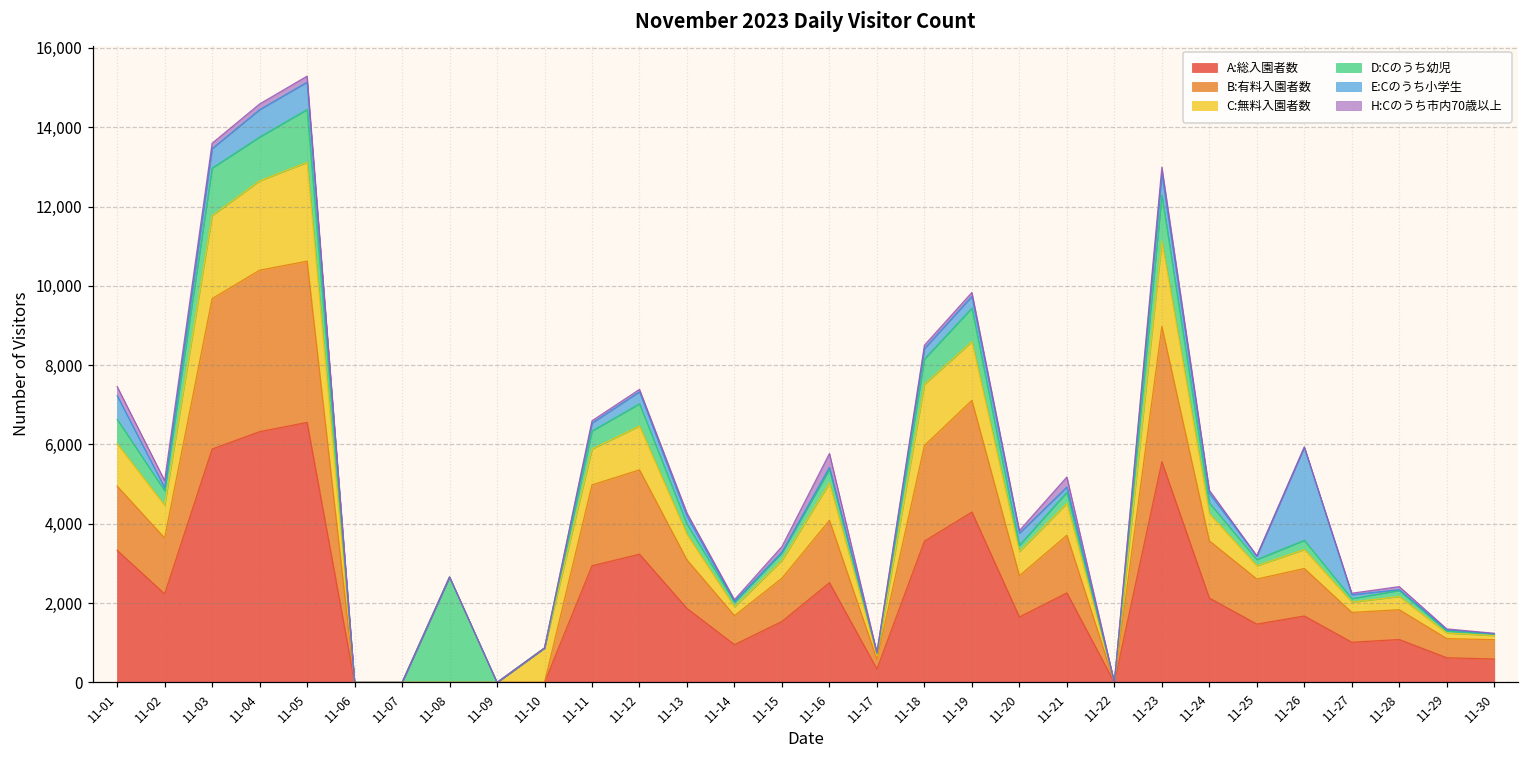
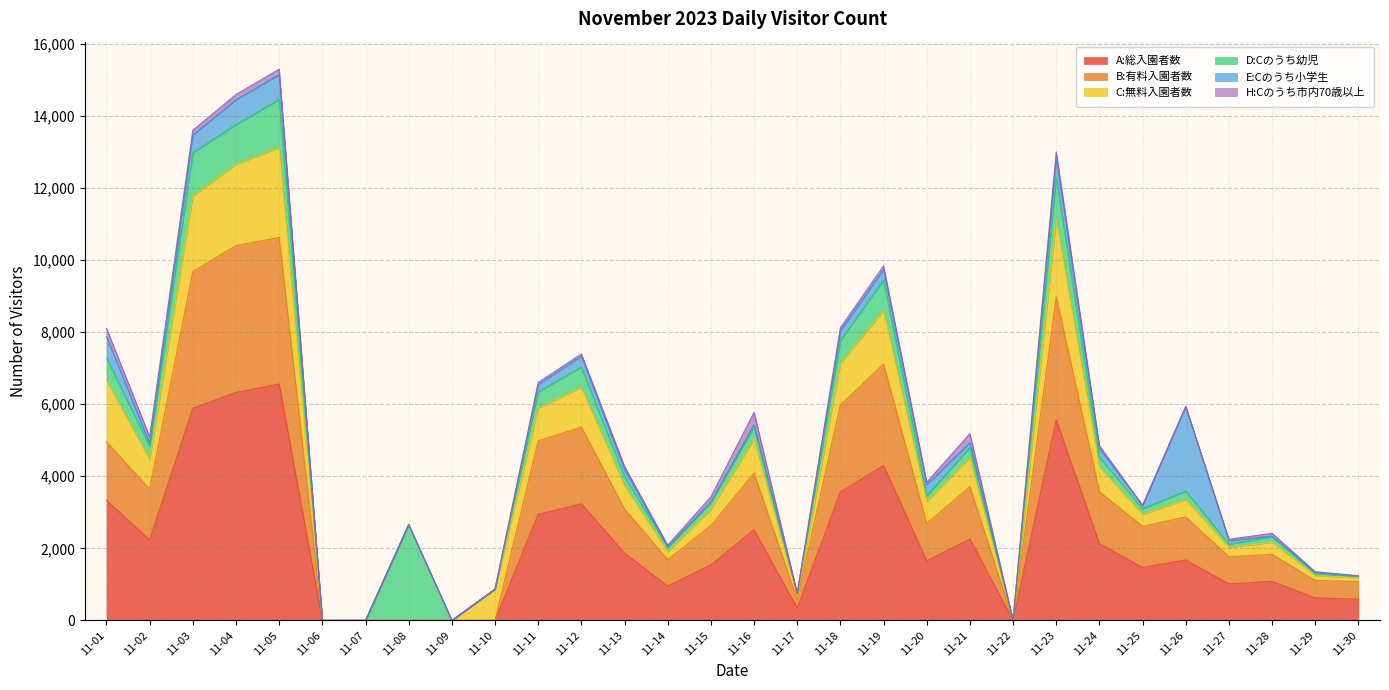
C:無料入園者数, 11-01: 1,100 -> 1,700
C:無料入園者数, 11-18: 1,500 -> 1,200
